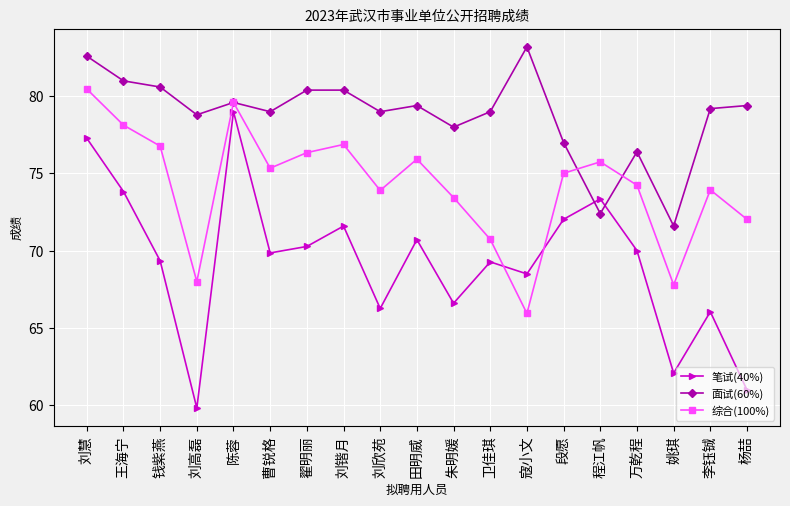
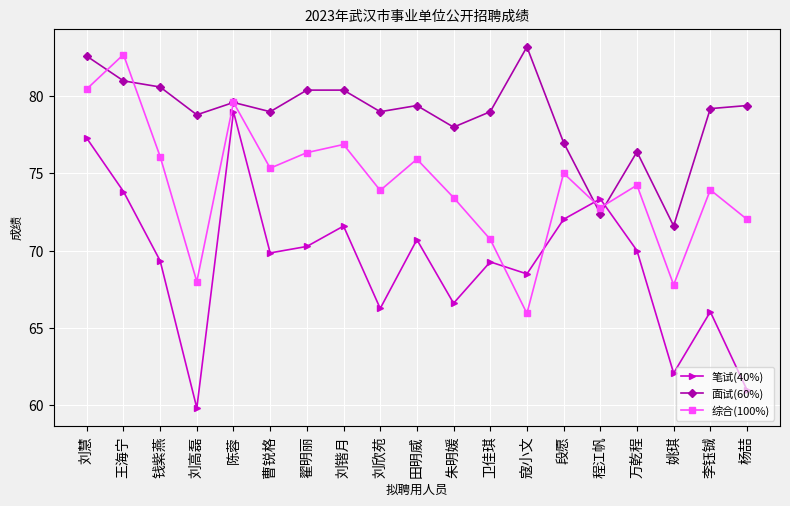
综合(100%), 王海宁: 78.1 -> 82.7
综合(100%), 钱紫燕: 76.8 -> 76.1
综合(100%), 程江帆: 75.8 -> 72.8
